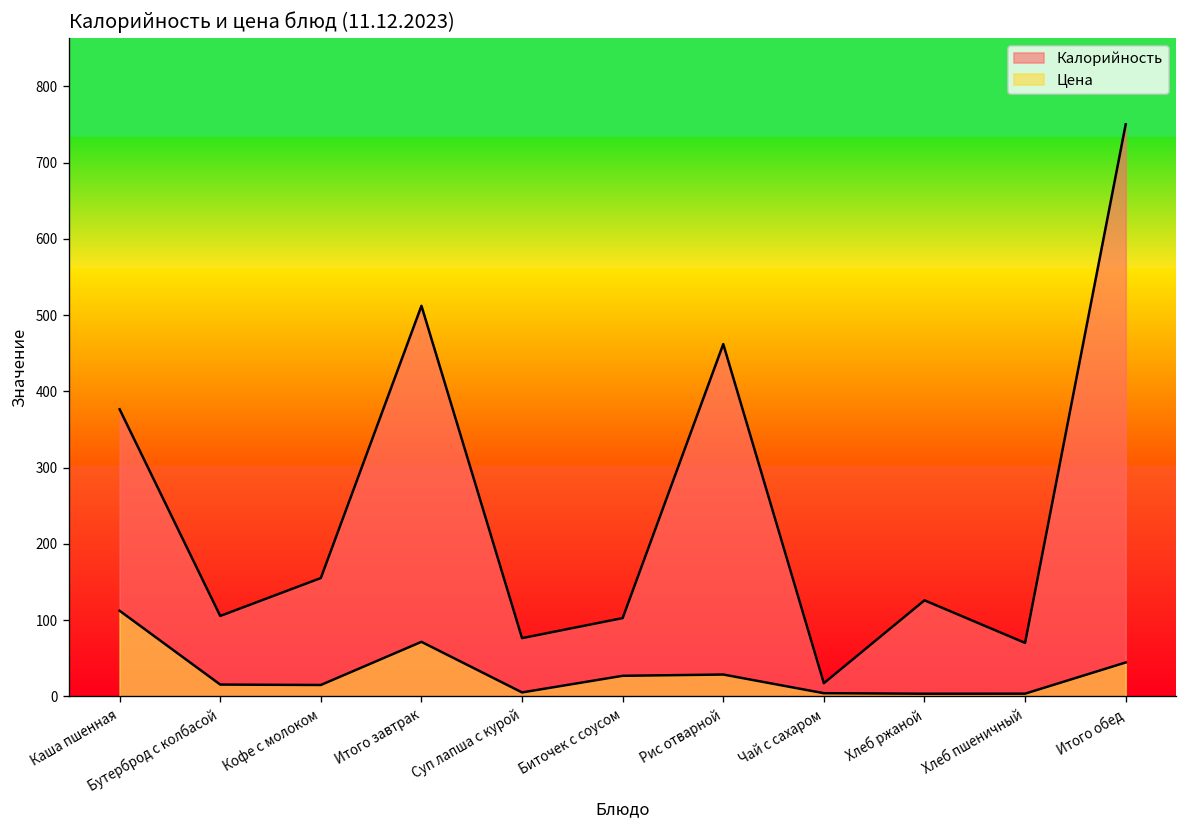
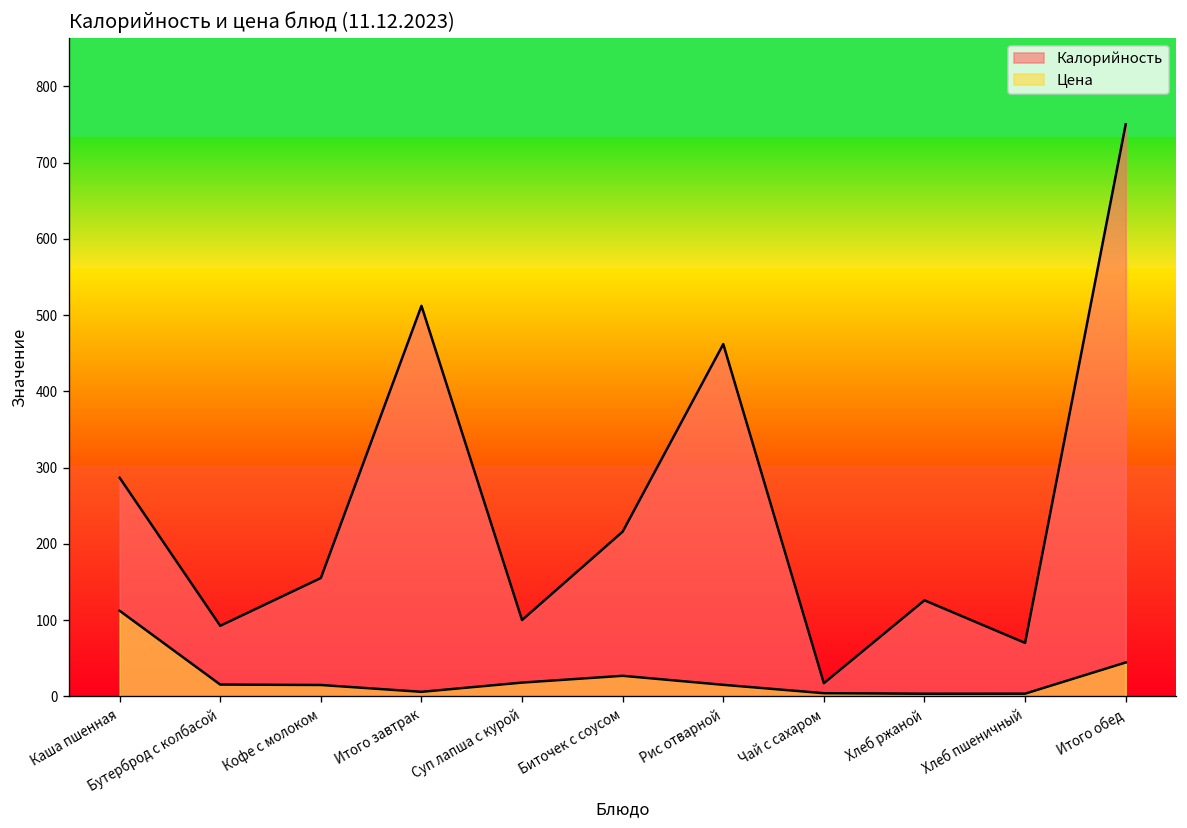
Калорийность, Каша пшенная: 380 -> 290
Калорийность, Бутерброд с колбасой: 110 -> 90
Цена, Итого завтрак: 70 -> 10
Калорийность, Суп лапша с курой: 80 -> 100
Цена, Суп лапша с курой: 10 -> 20
Калорийность, Биточек с соусом: 100 -> 220
Цена, Рис отварной: 30 -> 20
